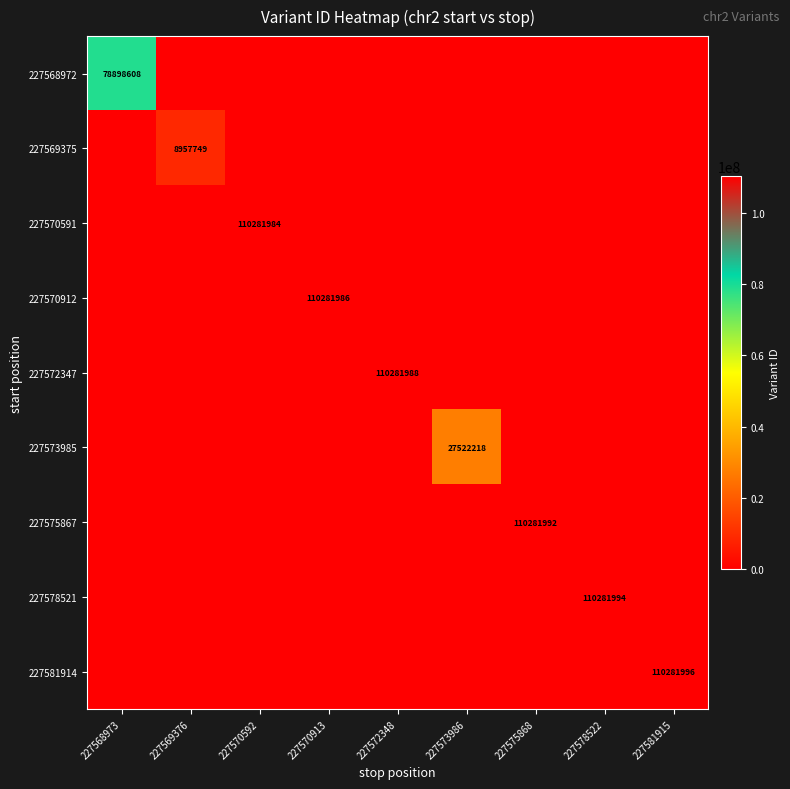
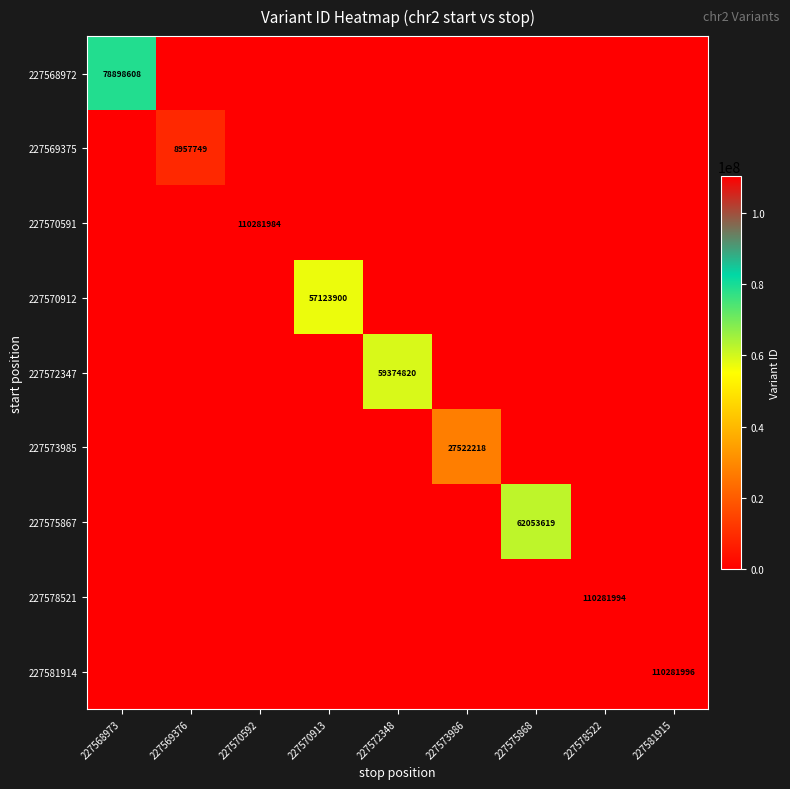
227570912, 227570913: 110281986 -> 57123900
227572347, 227572348: 110281988 -> 59374820
227575867, 227575868: 110281992 -> 62053619
